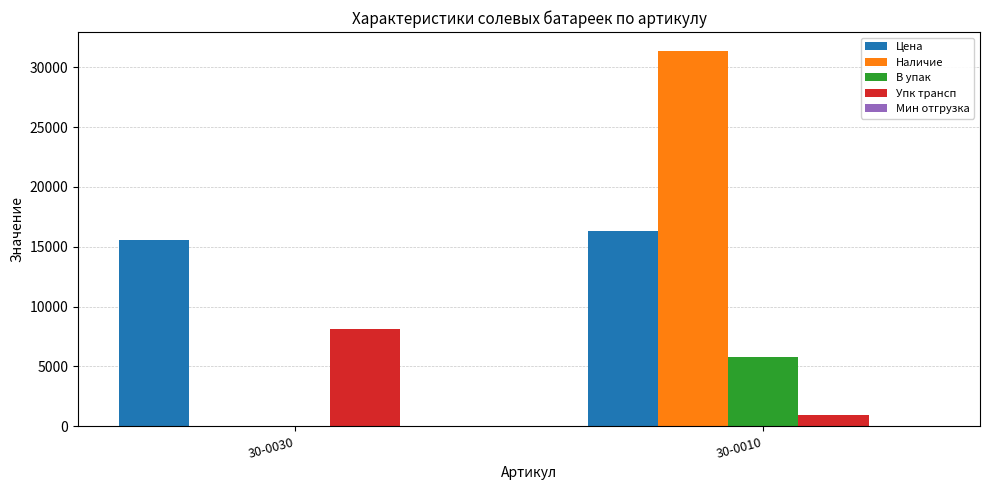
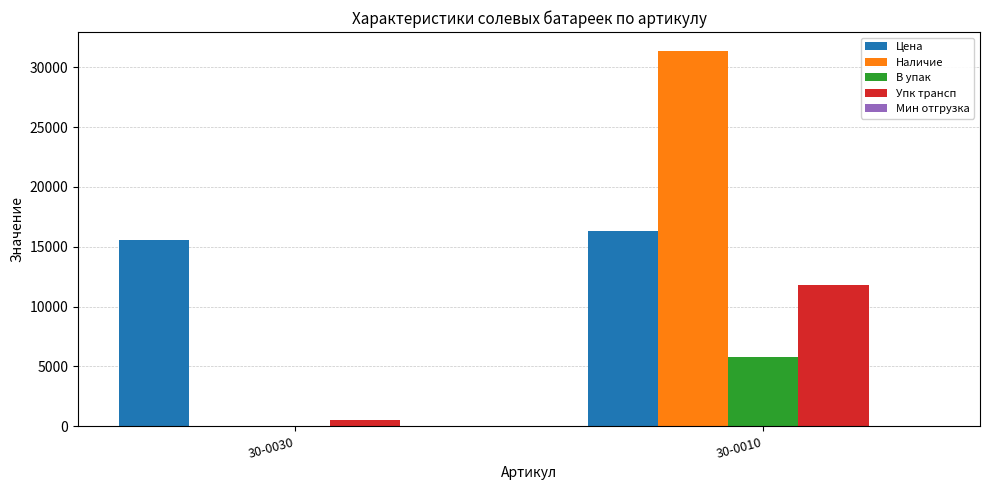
Упк трансп, 30-0030: 8100 -> 500
Упк трансп, 30-0010: 1000 -> 11800
